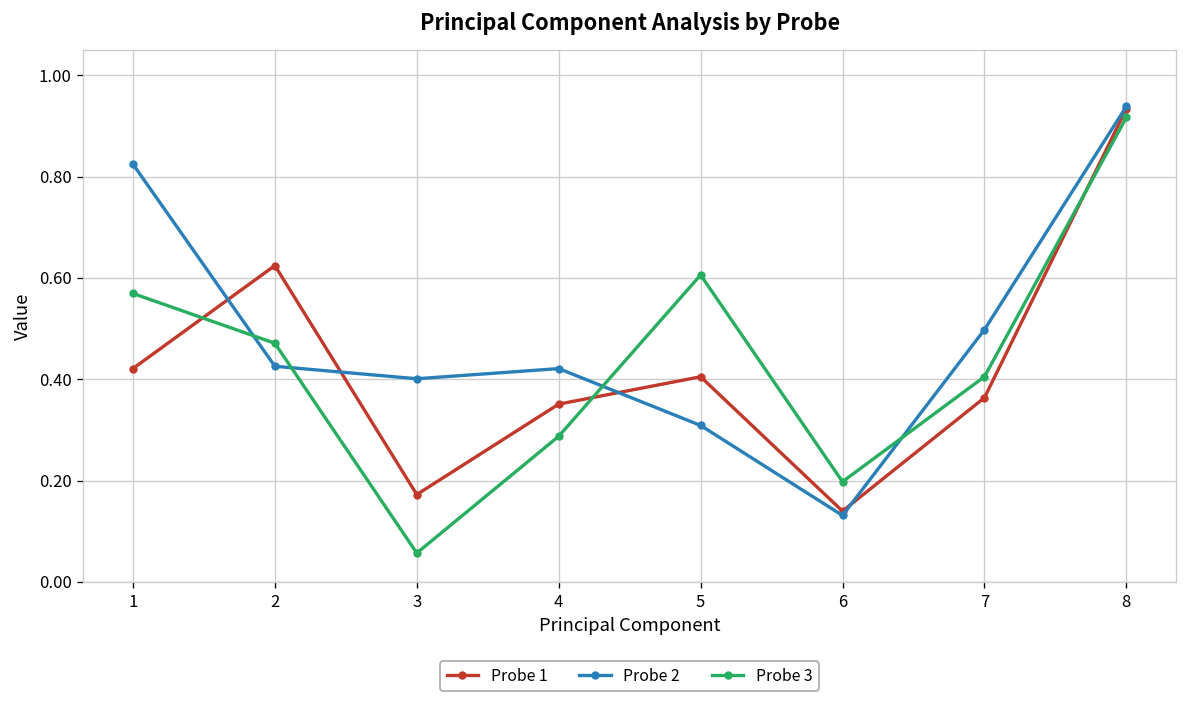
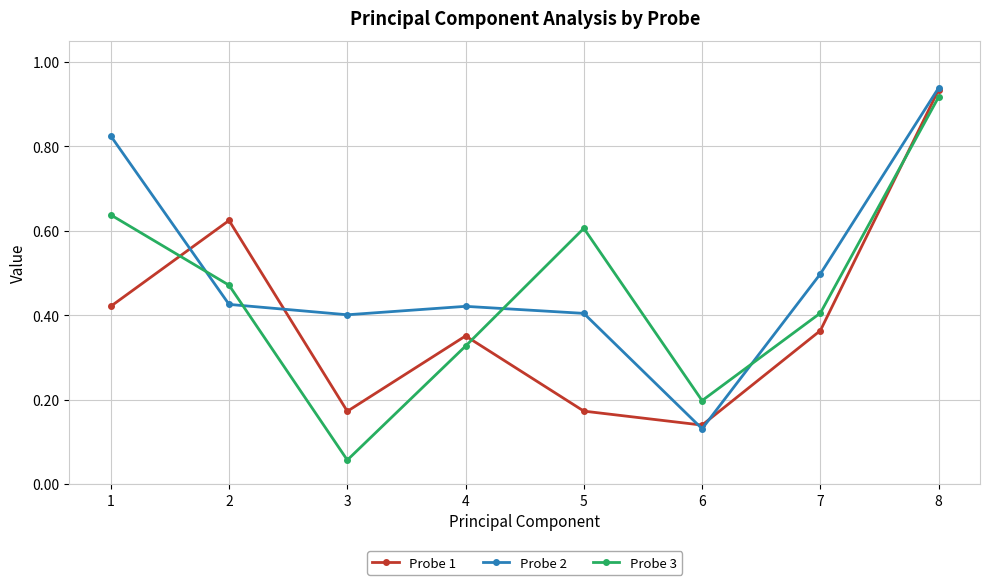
Probe 3, 1: 0.57 -> 0.64
Probe 3, 4: 0.29 -> 0.33
Probe 1, 5: 0.40 -> 0.17
Probe 2, 5: 0.31 -> 0.40
